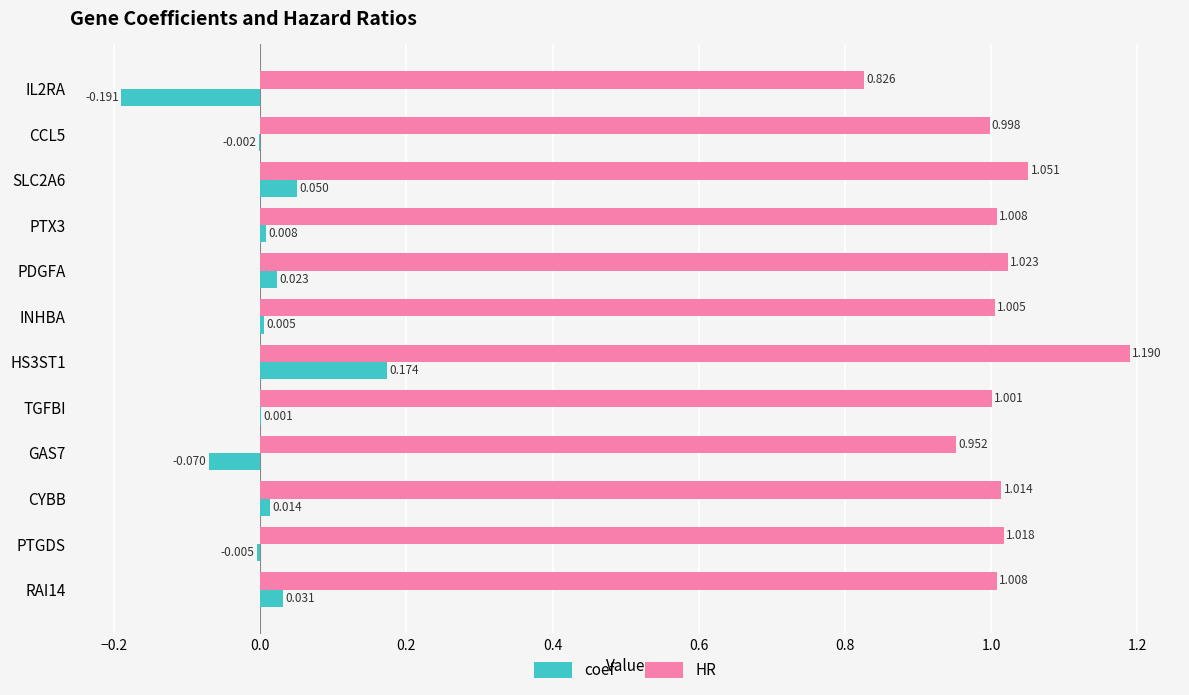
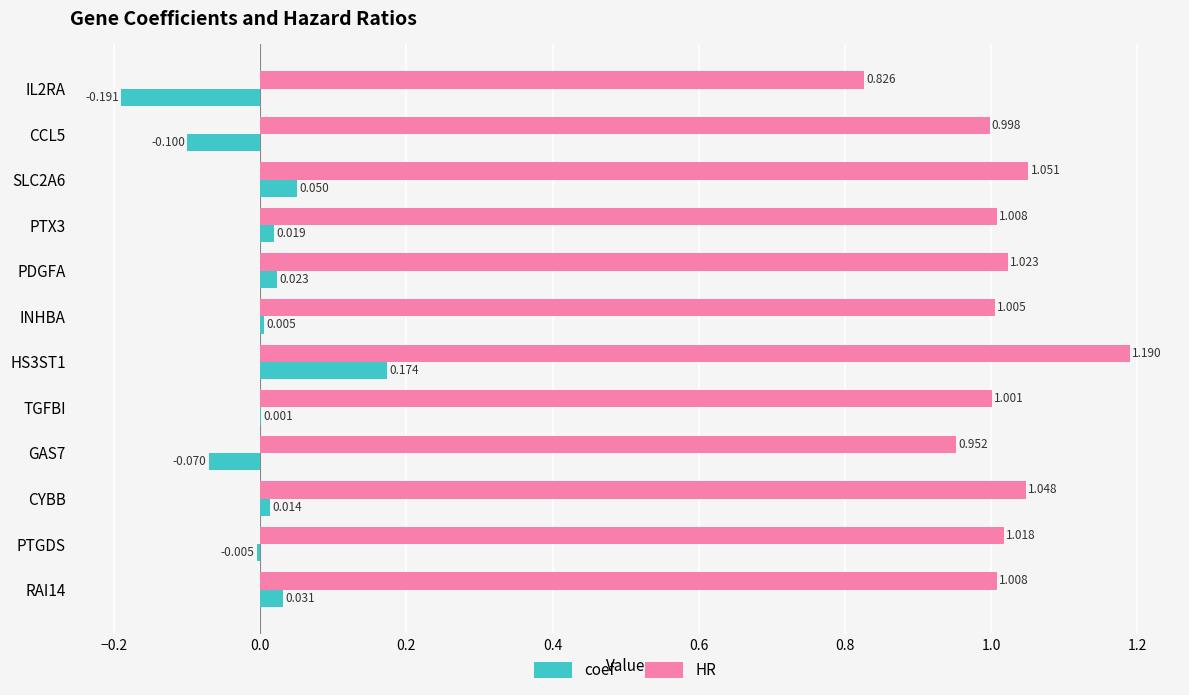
coef, CCL5: -0.002 -> -0.100
coef, PTX3: 0.008 -> 0.019
HR, CYBB: 1.014 -> 1.048
